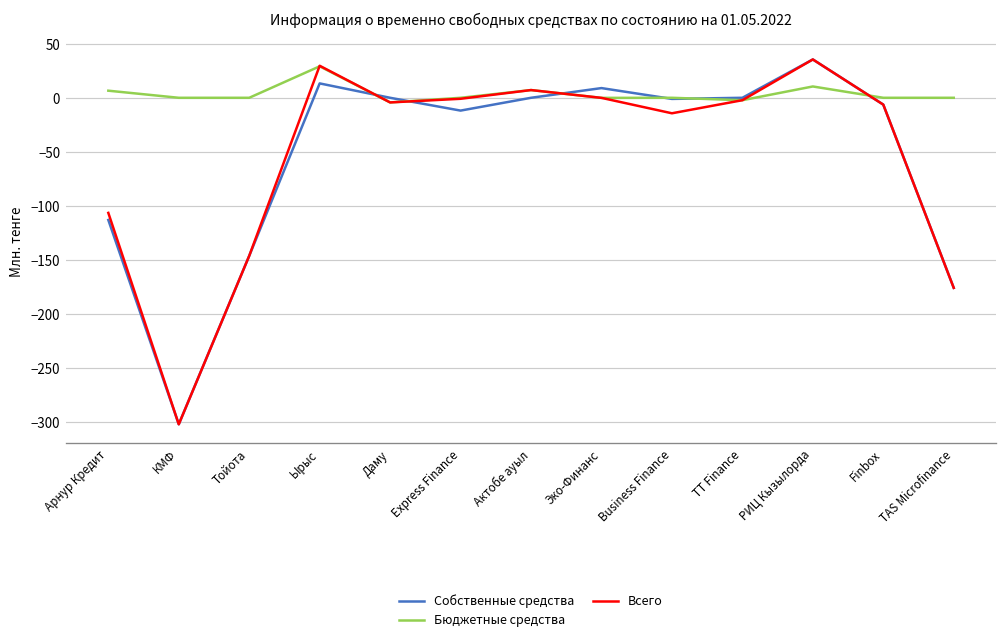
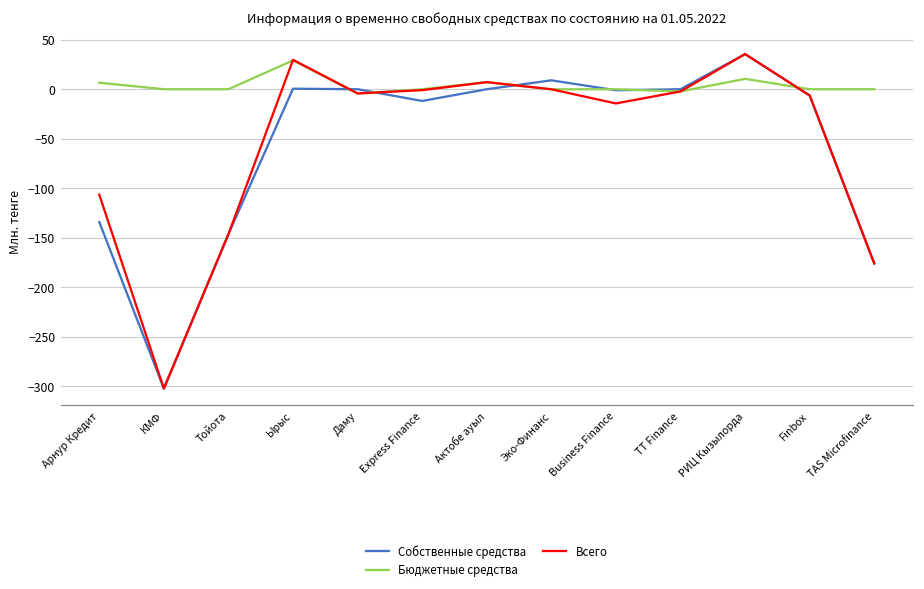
Собственные средства, Арнур Кредит: -110 -> -130
Собственные средства, Ырыс: 10 -> 0
